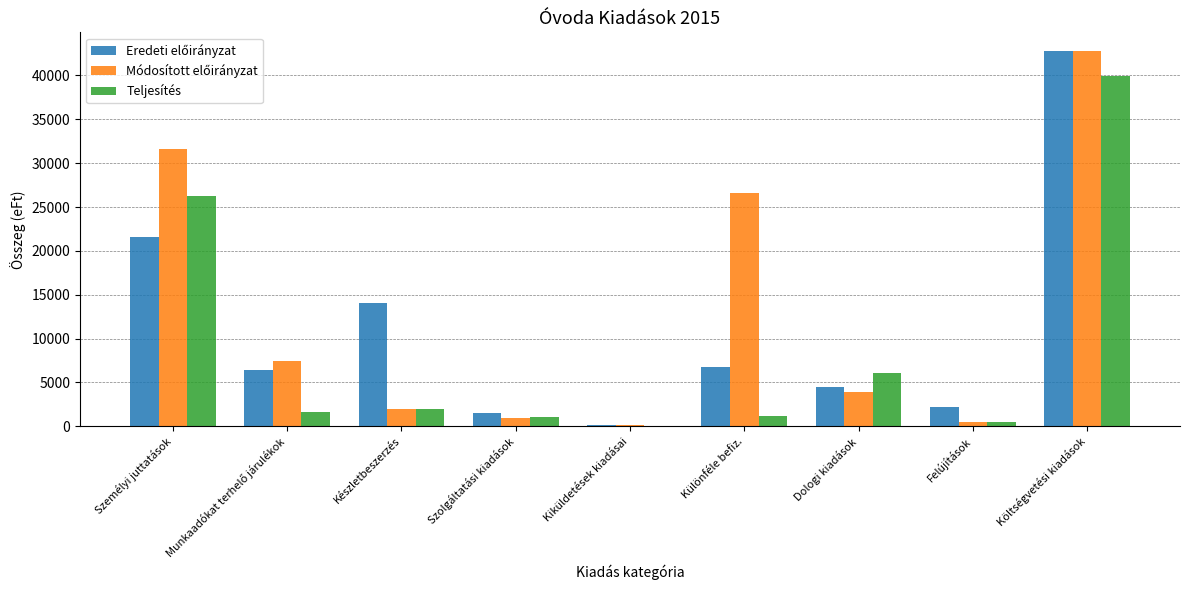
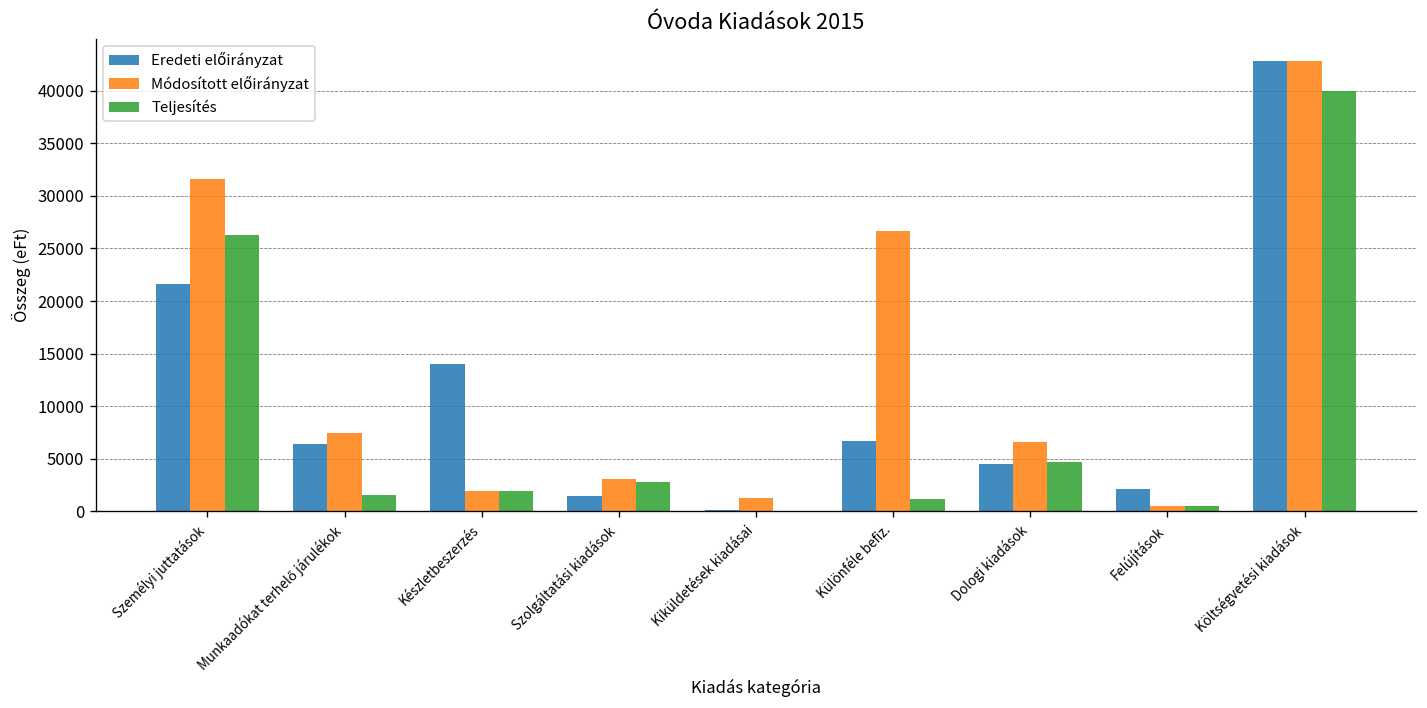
Módosított előirányzat, Szolgáltatási kiadások: 1000 -> 3000
Teljesítés, Szolgáltatási kiadások: 1000 -> 3000
Módosított előirányzat, Kiküldetések kiadásai: 0 -> 1000
Módosított előirányzat, Dologi kiadások: 4000 -> 7000
Teljesítés, Dologi kiadások: 6000 -> 5000
